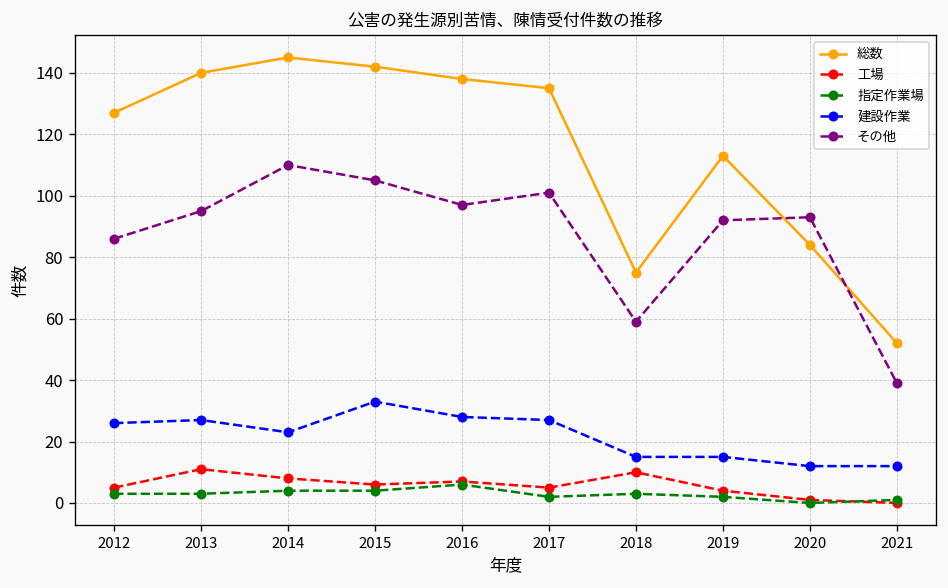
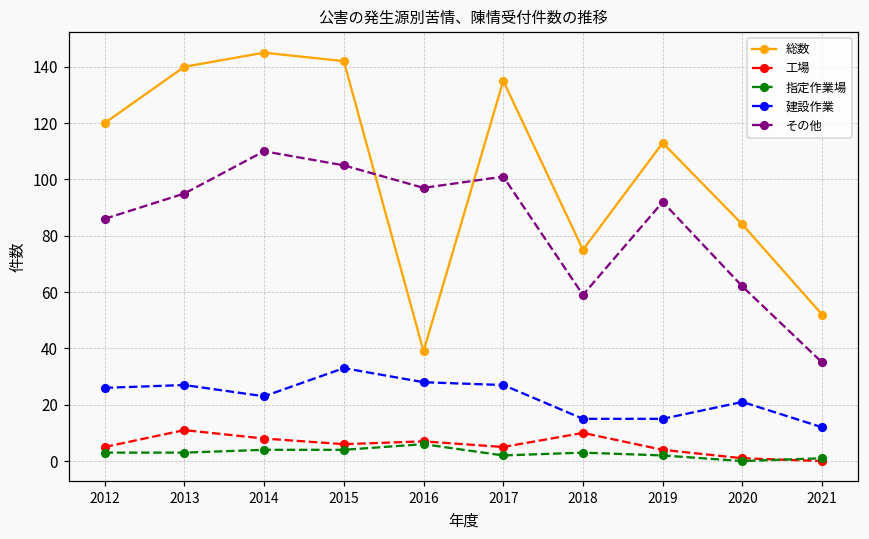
総数, 2012: 127 -> 120
総数, 2016: 138 -> 39
建設作業, 2020: 12 -> 21
その他, 2020: 93 -> 62
その他, 2021: 39 -> 35
